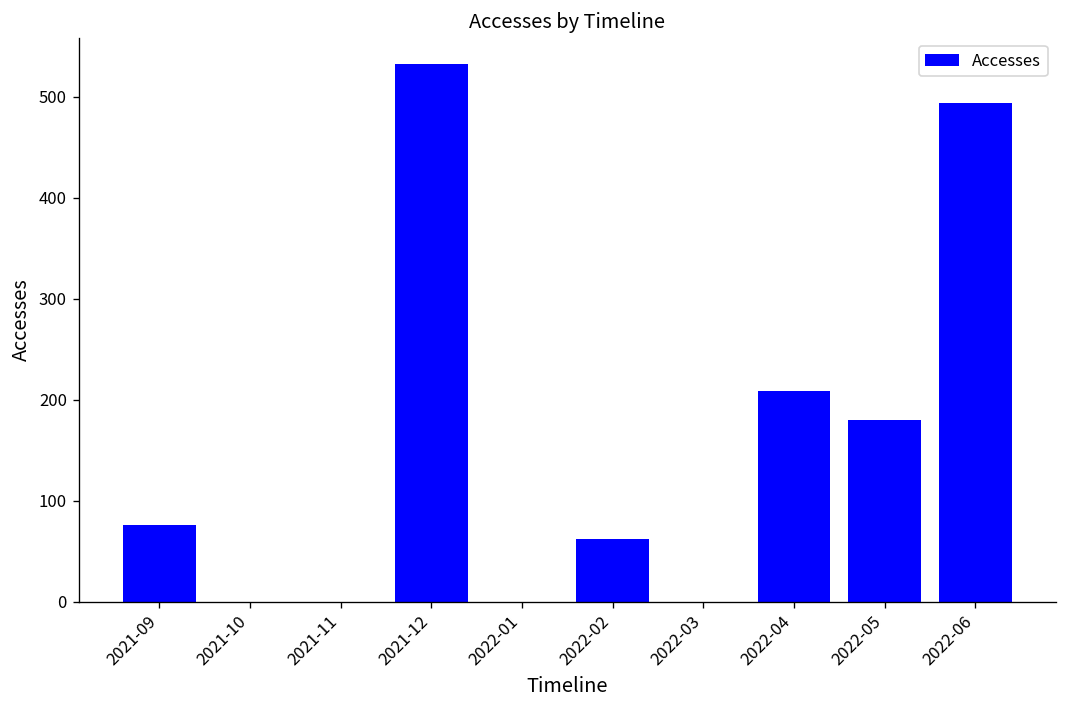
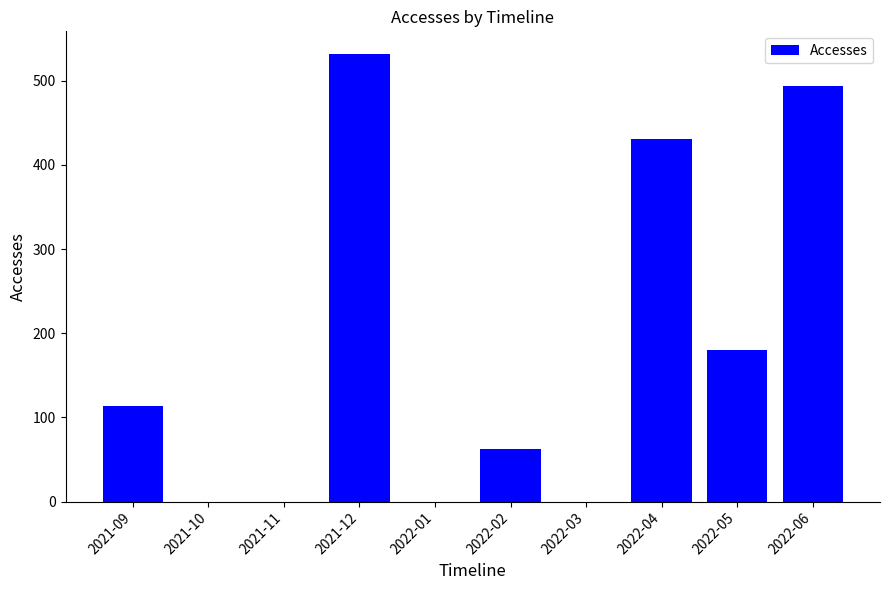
2021-09: 80 -> 110
2022-04: 210 -> 430
